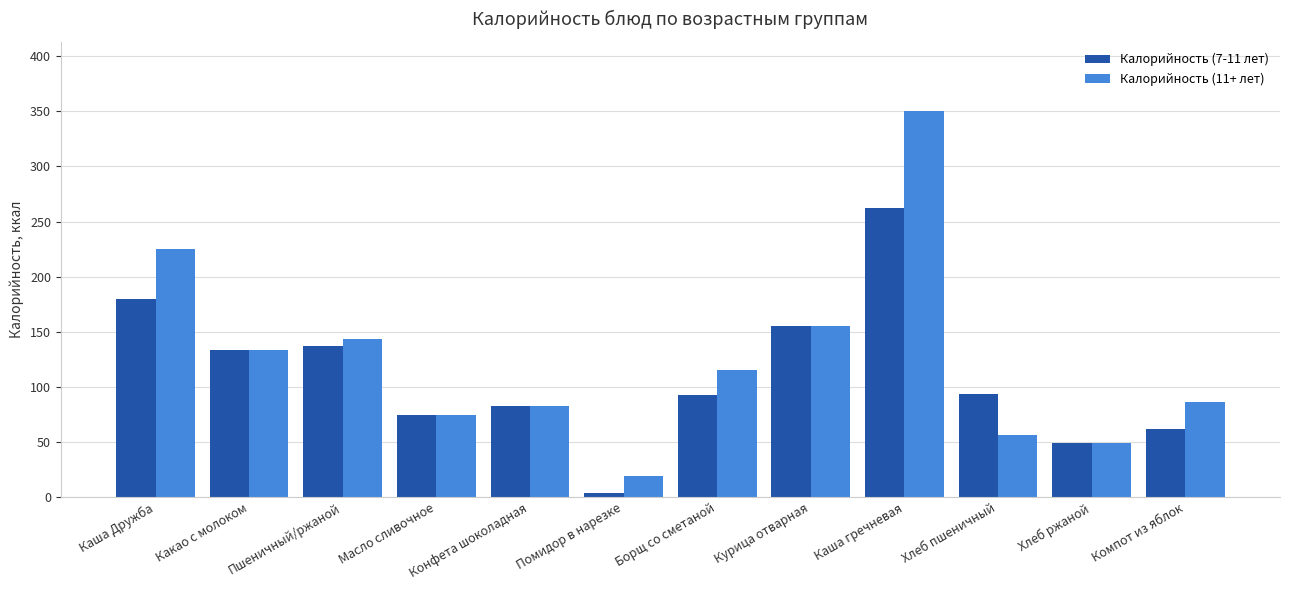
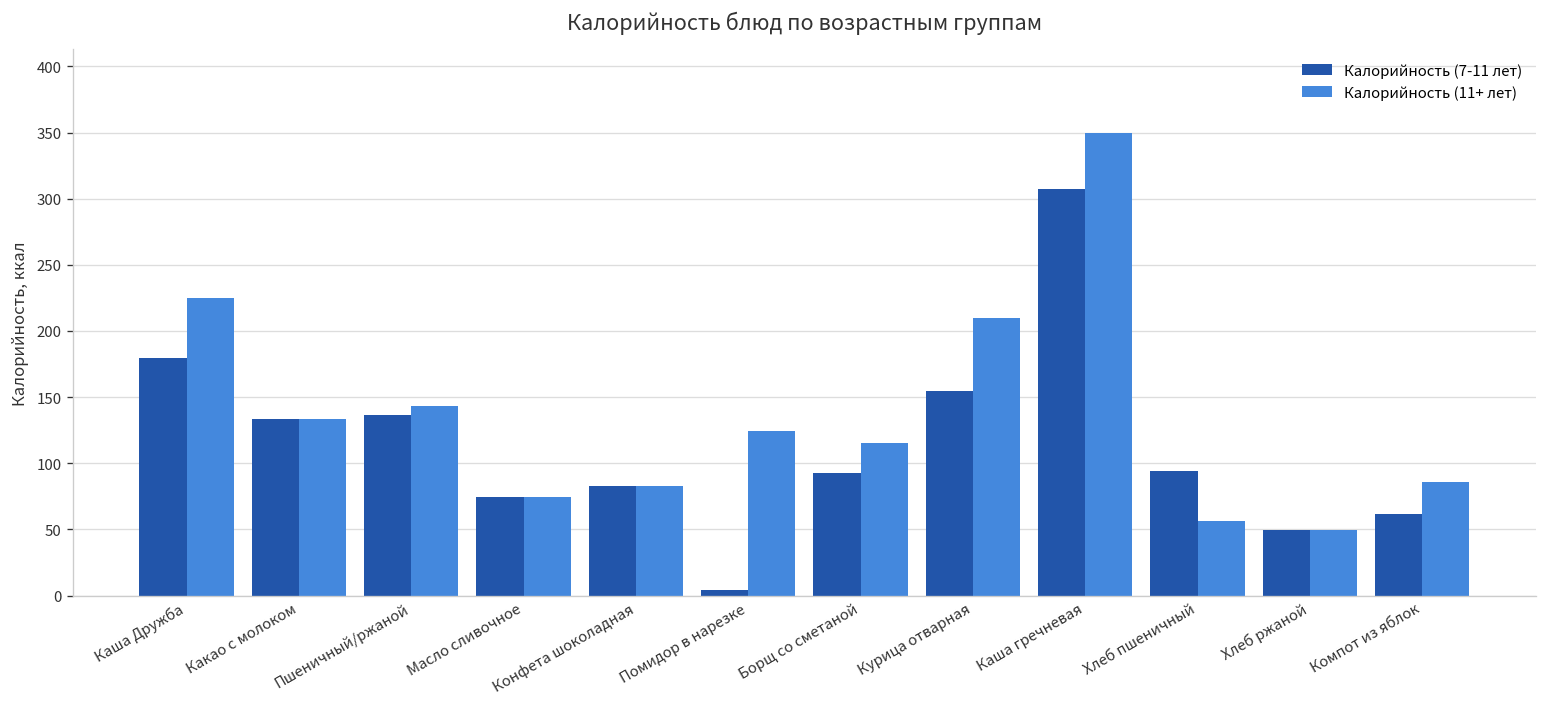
Калорийность (11+ лет), Помидор в нарезке: 19 -> 125
Калорийность (11+ лет), Курица отварная: 155 -> 210
Калорийность (7-11 лет), Каша гречневая: 263 -> 307
